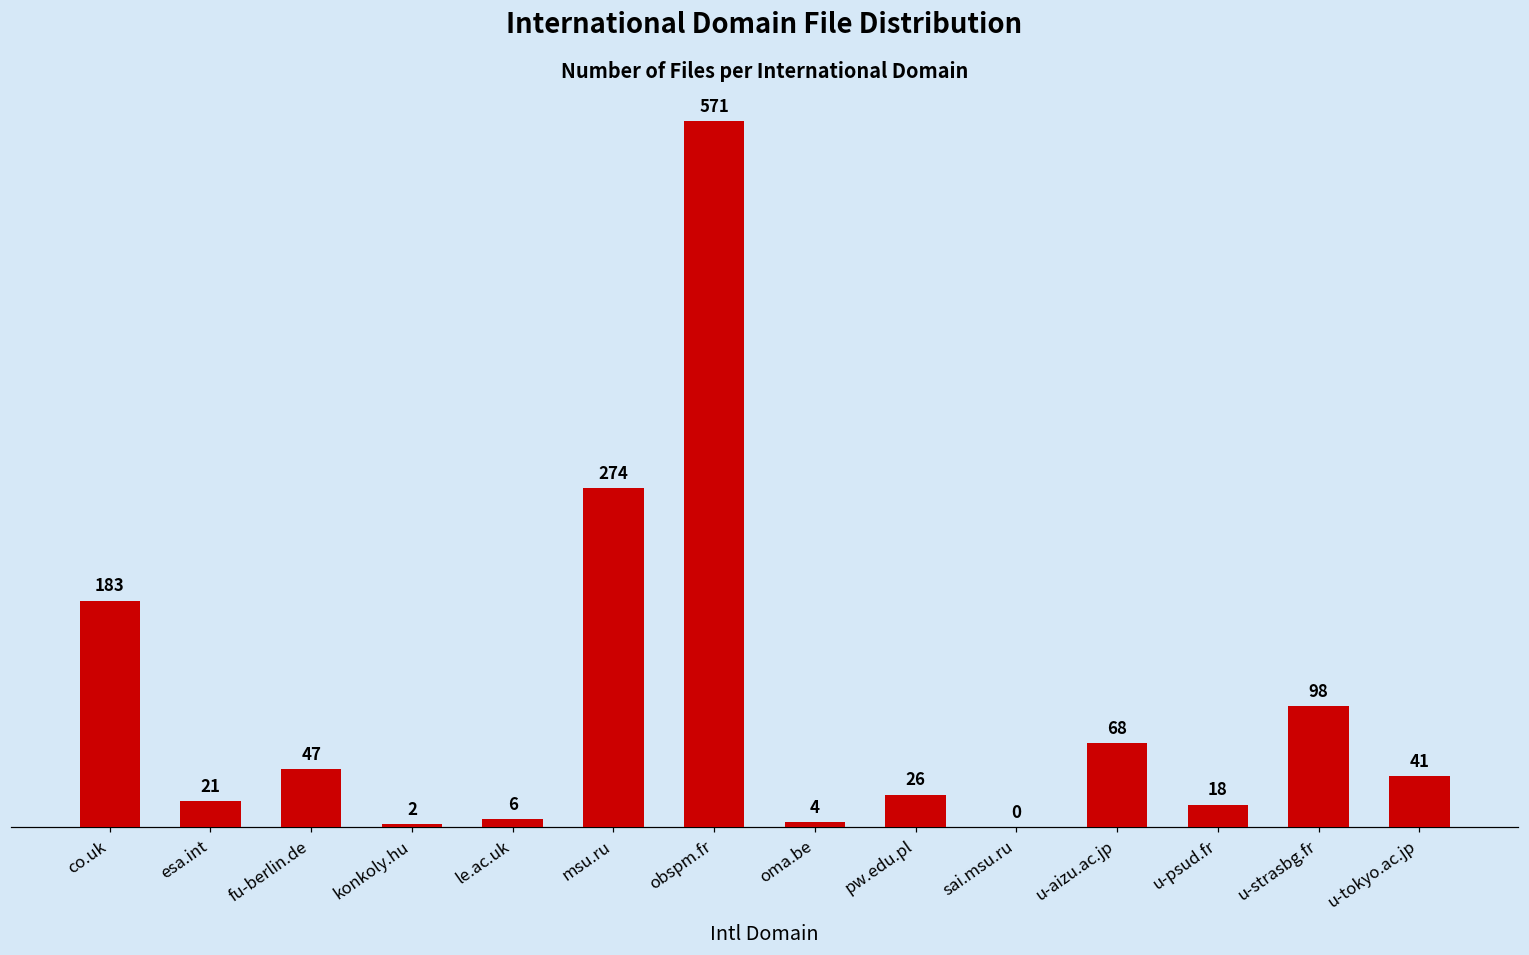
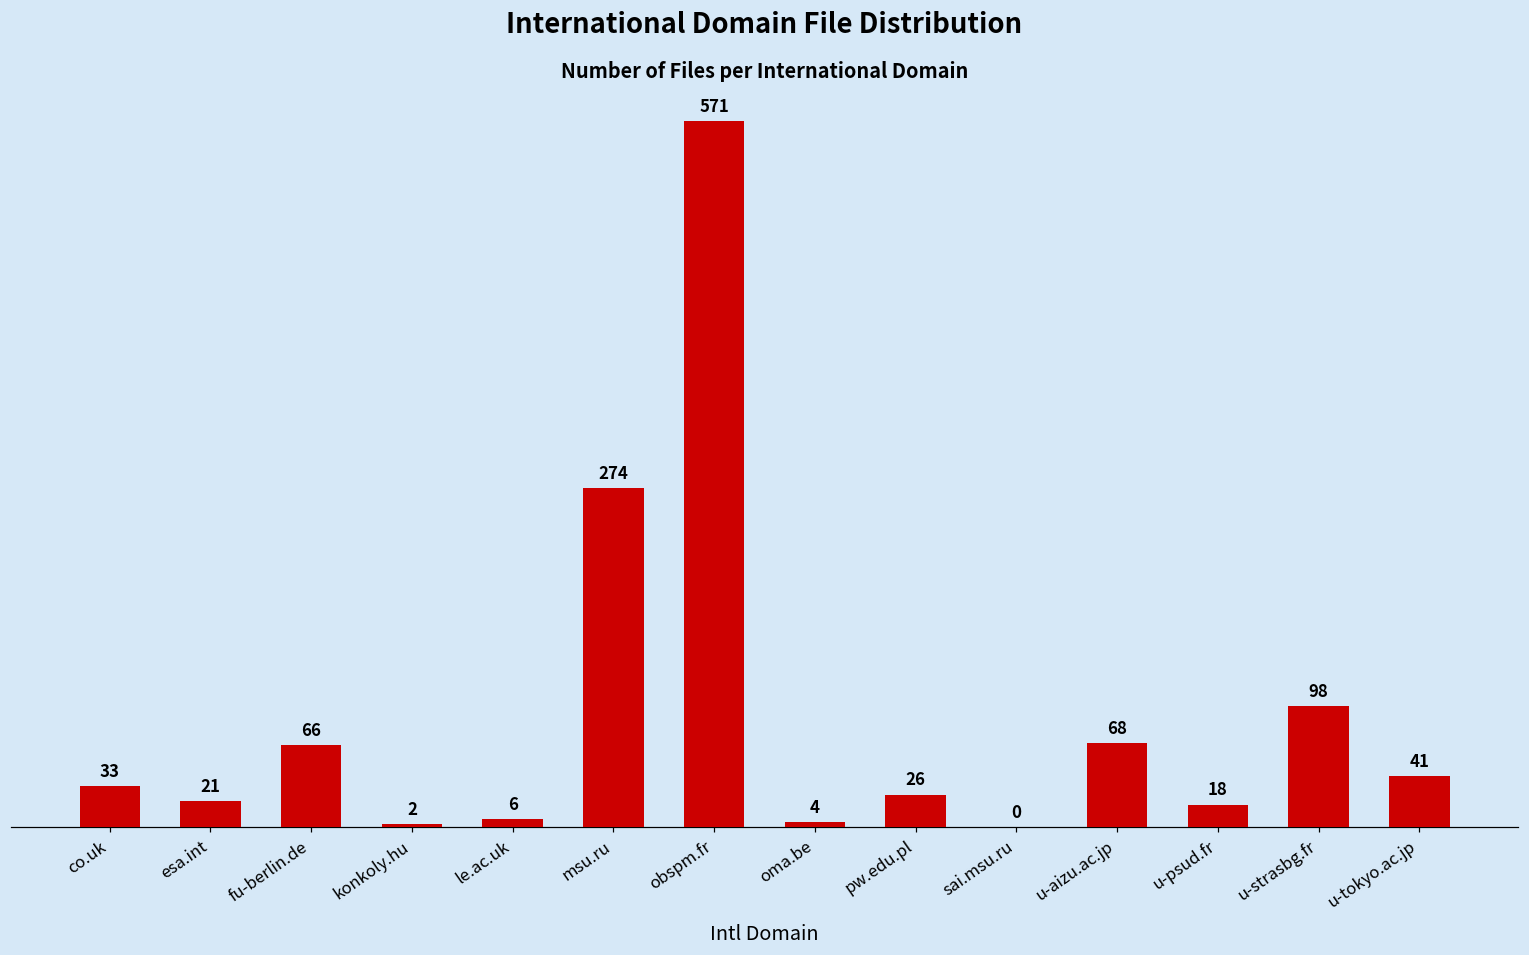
co.uk: 183 -> 33
fu-berlin.de: 47 -> 66
